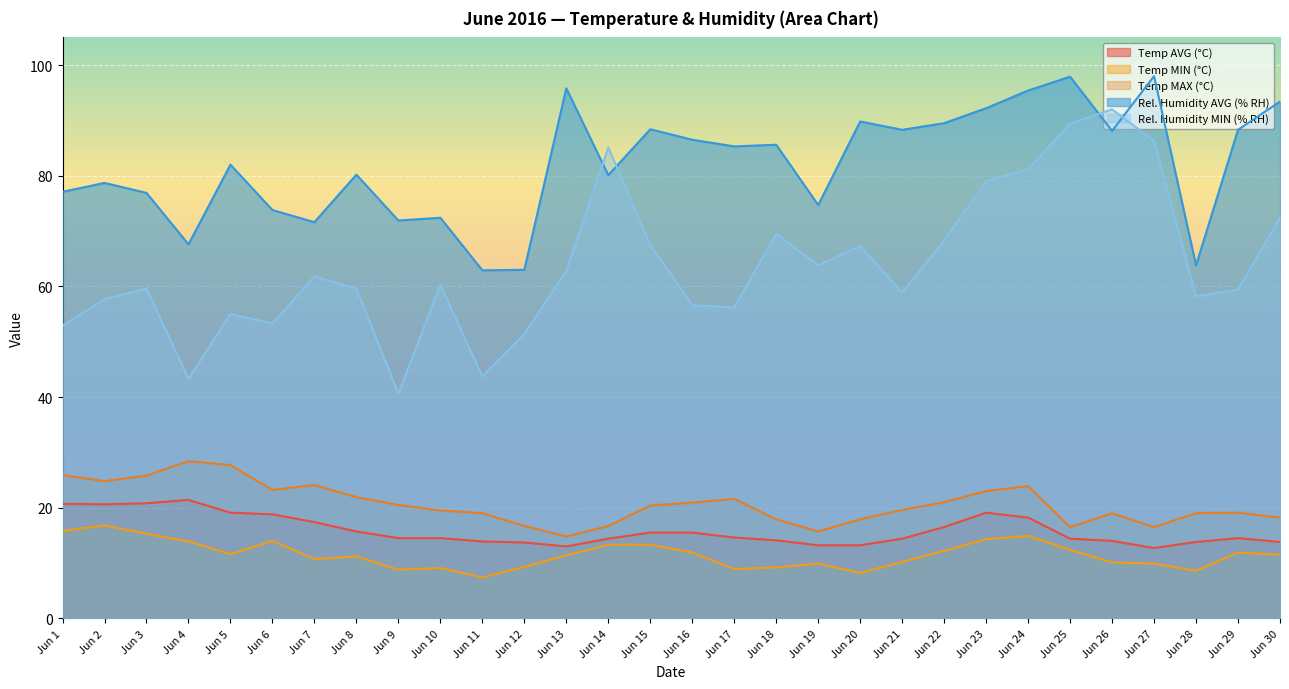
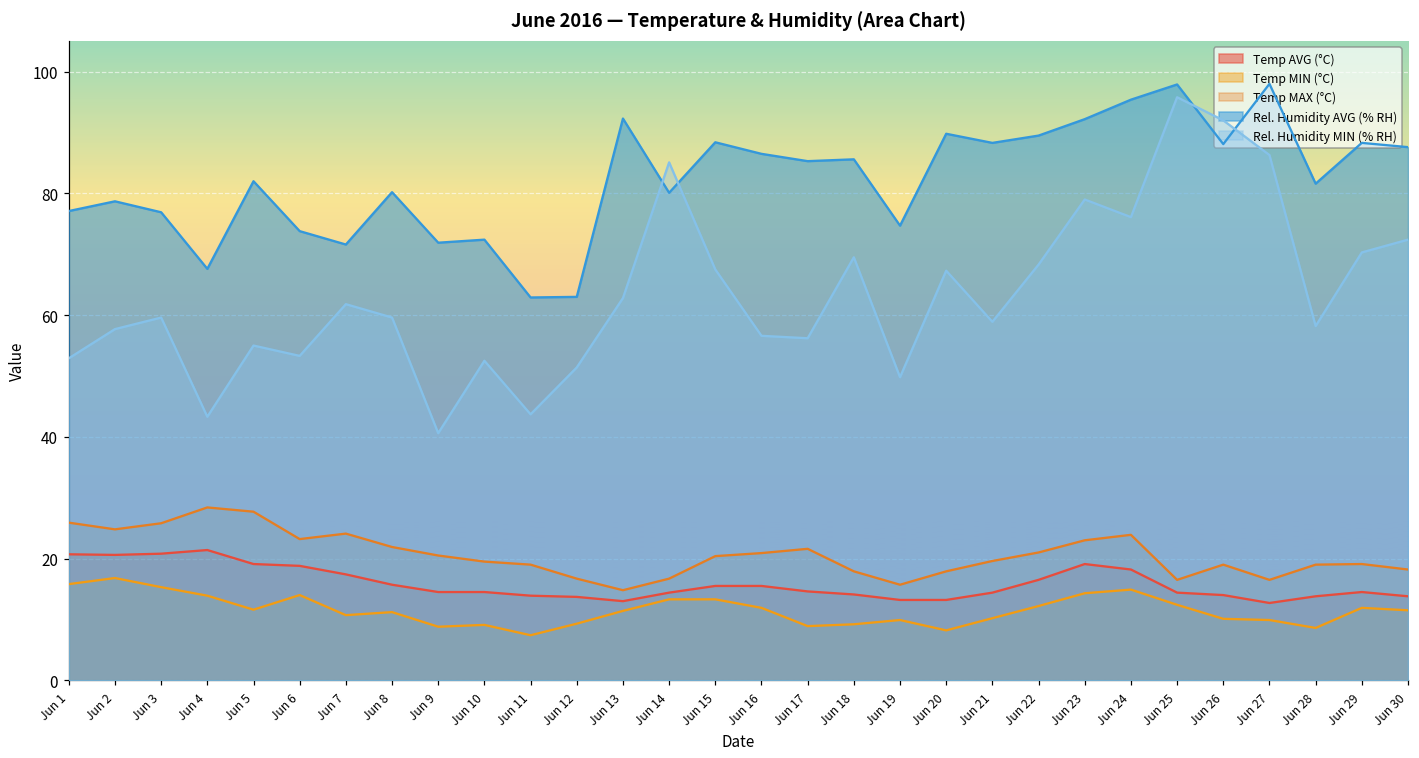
Rel. Humidity MIN (% RH), Jun 10: 60 -> 53
Rel. Humidity AVG (% RH), Jun 13: 96 -> 92
Rel. Humidity MIN (% RH), Jun 19: 64 -> 50
Rel. Humidity MIN (% RH), Jun 24: 81 -> 76
Rel. Humidity MIN (% RH), Jun 25: 89 -> 96
Rel. Humidity AVG (% RH), Jun 28: 64 -> 82
Rel. Humidity MIN (% RH), Jun 29: 59 -> 70
Rel. Humidity AVG (% RH), Jun 30: 93 -> 88
